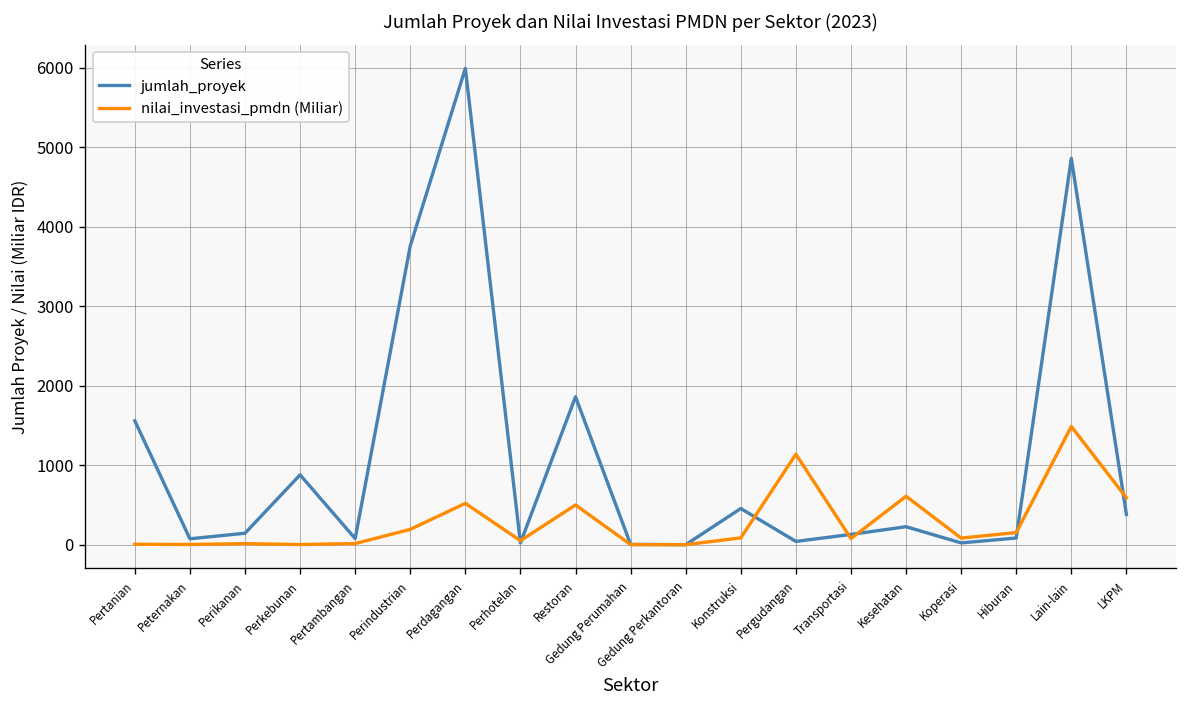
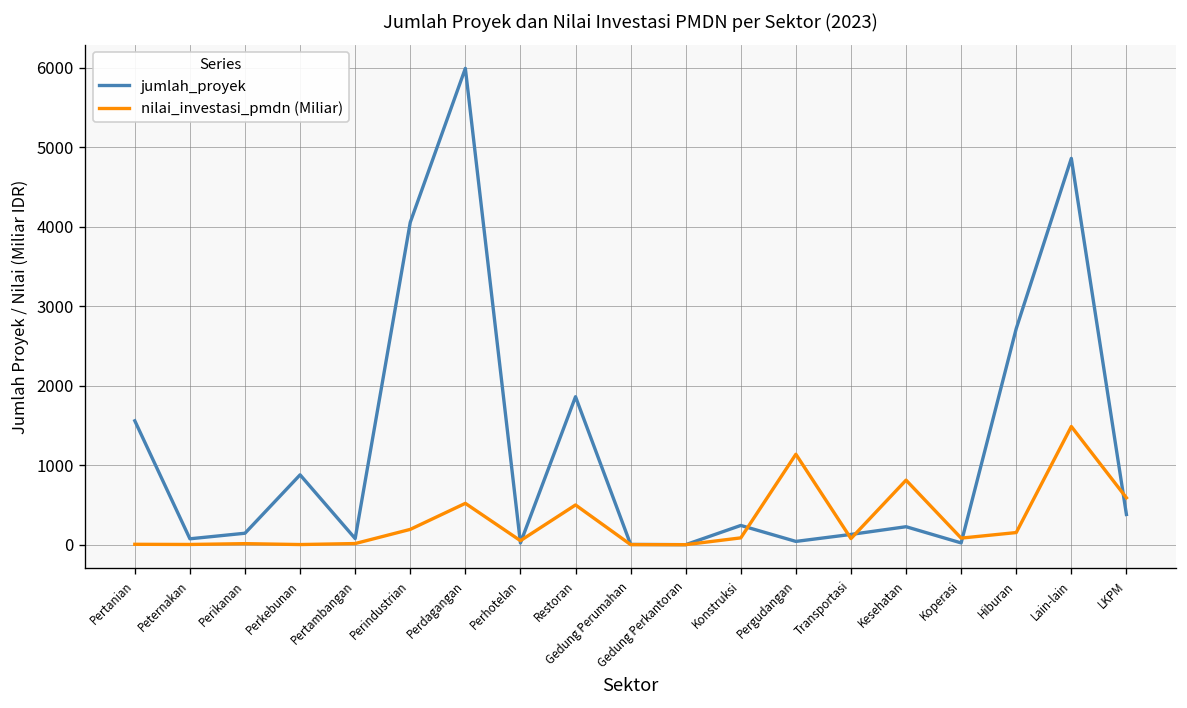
jumlah_proyek, Perindustrian: 3800 -> 4100
jumlah_proyek, Konstruksi: 500 -> 200
nilai_investasi_pmdn (Miliar), Kesehatan: 600 -> 800
jumlah_proyek, Hiburan: 100 -> 2700
